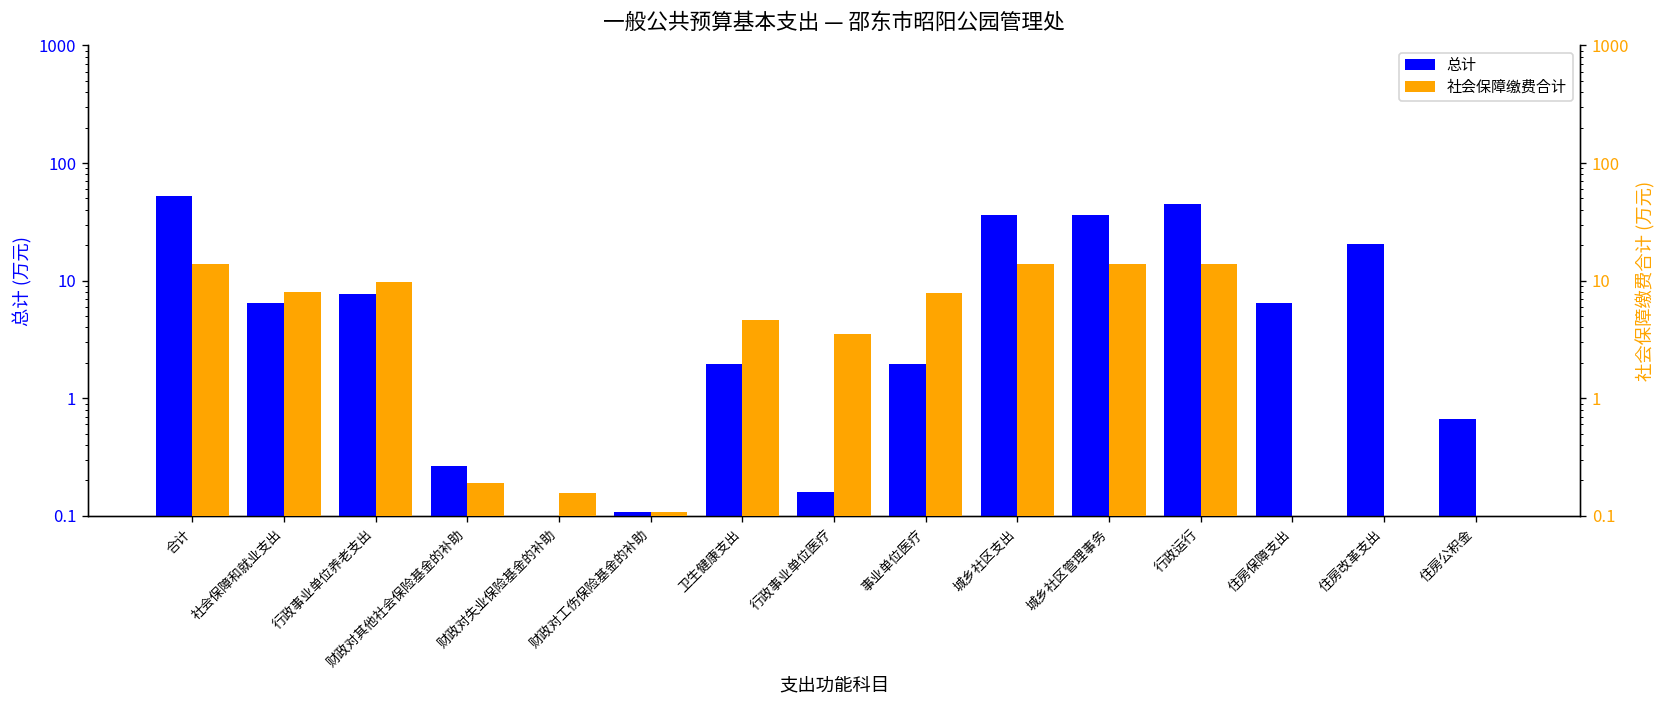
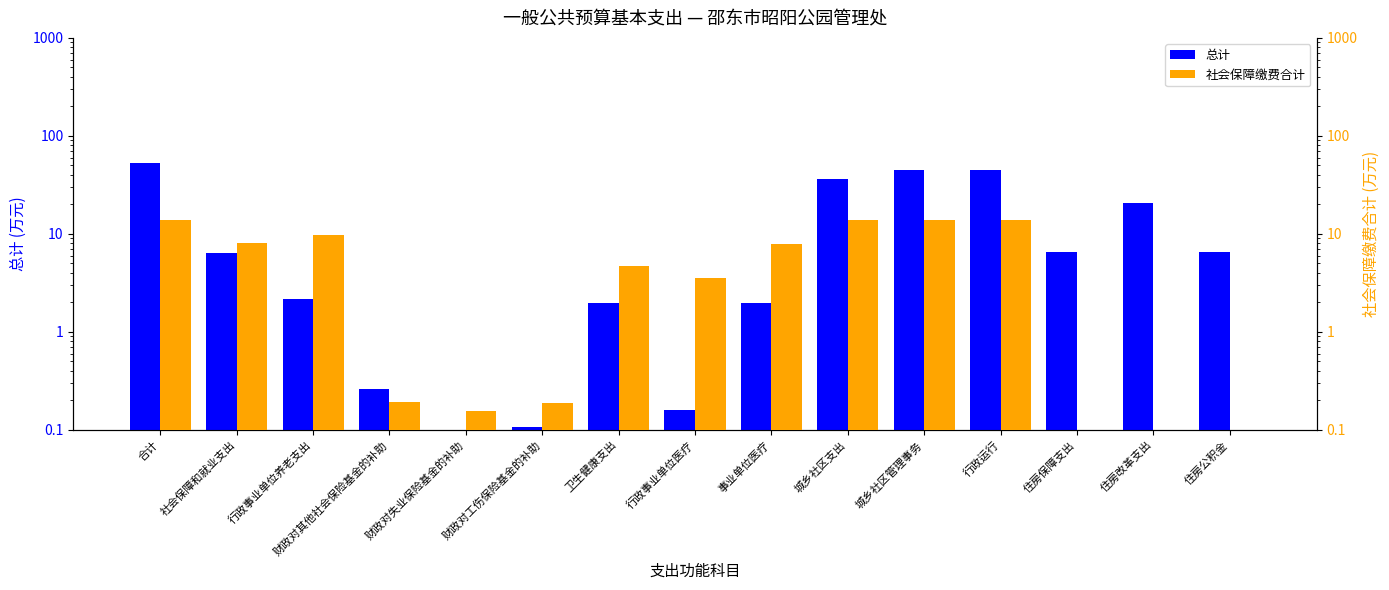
总计, 行政事业单位养老支出: 8 -> 2.2
总计, 城乡社区管理事务: 36 -> 50
总计, 住房公积金: 0.7 -> 7
社会保障缴费合计, 财政对工伤保险基金的补助: 0.11 -> 0.19
